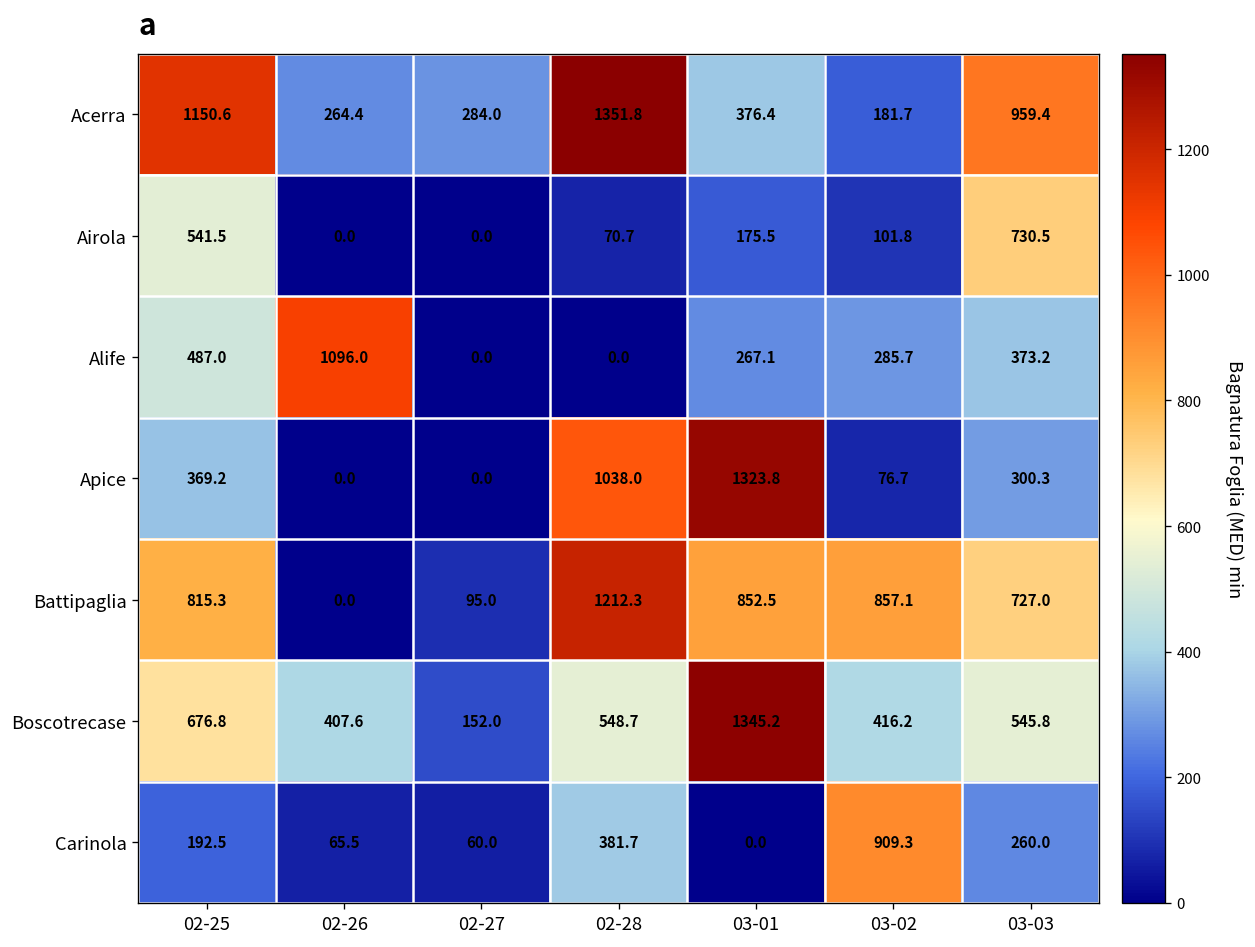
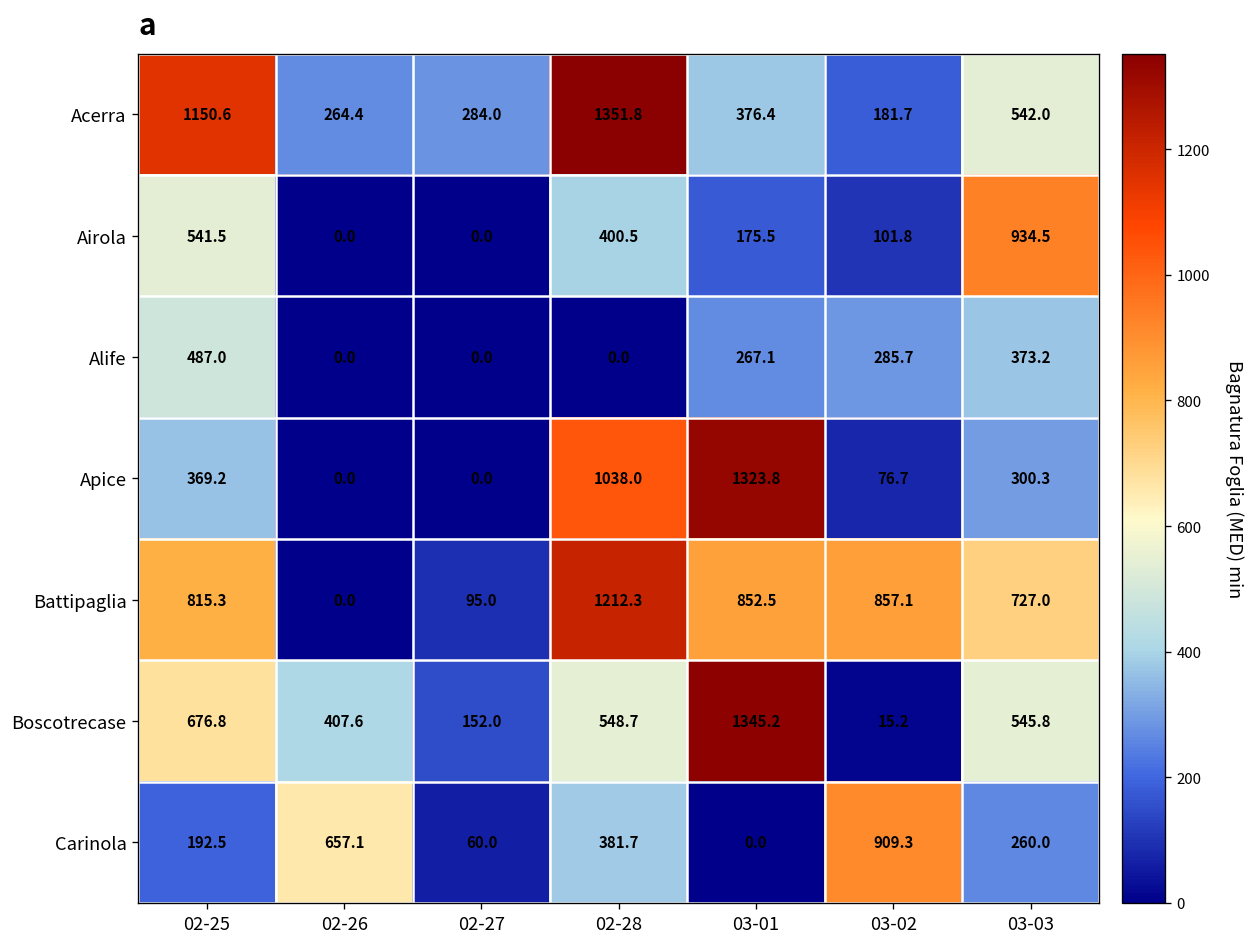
Acerra, 03-03: 959.4 -> 542.0
Airola, 02-28: 70.7 -> 400.5
Airola, 03-03: 730.5 -> 934.5
Alife, 02-26: 1096.0 -> 0.0
Boscotrecase, 03-02: 416.2 -> 15.2
Carinola, 02-26: 65.5 -> 657.1
